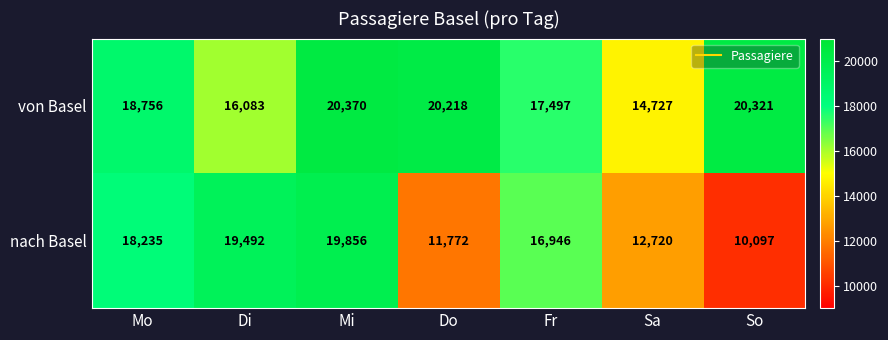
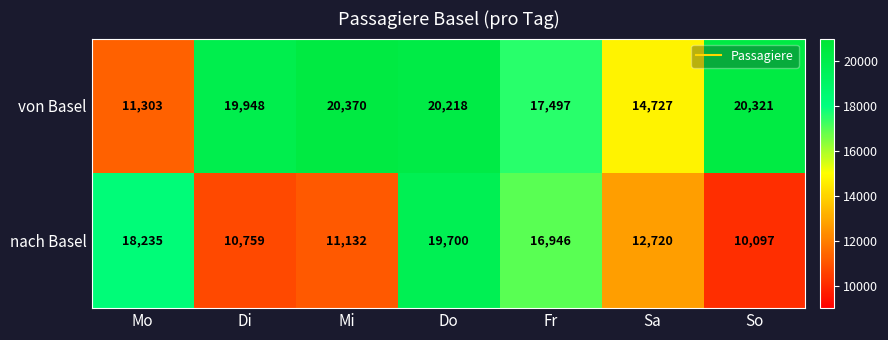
von Basel, Mo: 18,756 -> 11,303
von Basel, Di: 16,083 -> 19,948
nach Basel, Di: 19,492 -> 10,759
nach Basel, Mi: 19,856 -> 11,132
nach Basel, Do: 11,772 -> 19,700
